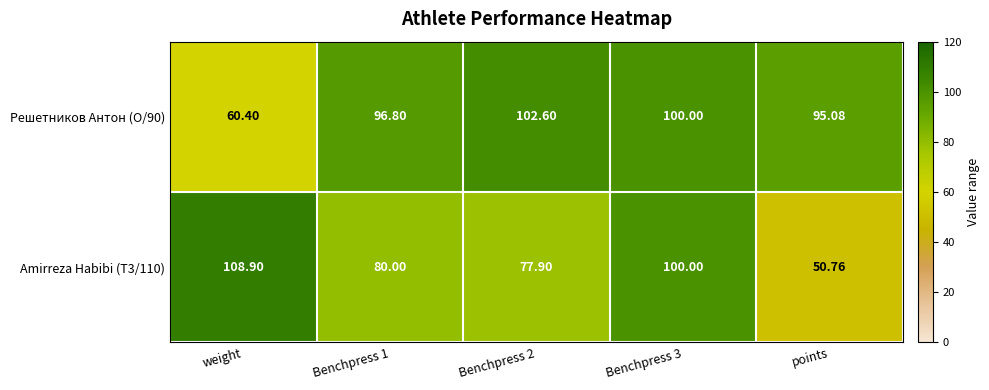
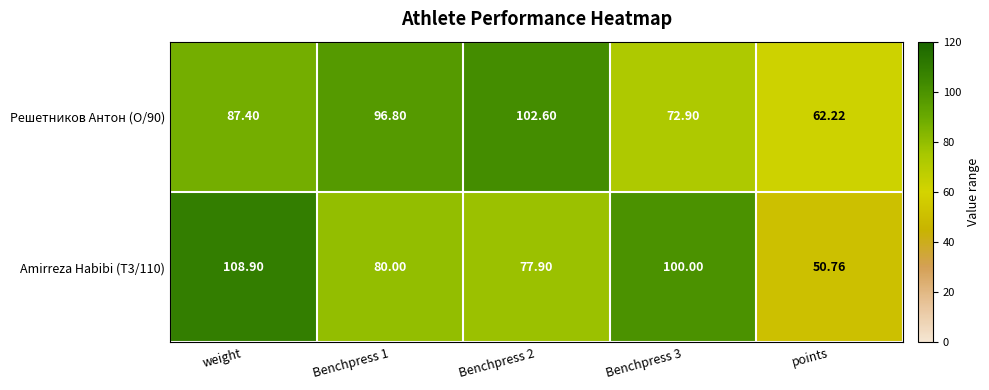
Решетников Антон (O/90), weight: 60.40 -> 87.40
Решетников Антон (O/90), Benchpress 3: 100.00 -> 72.90
Решетников Антон (O/90), points: 95.08 -> 62.22
